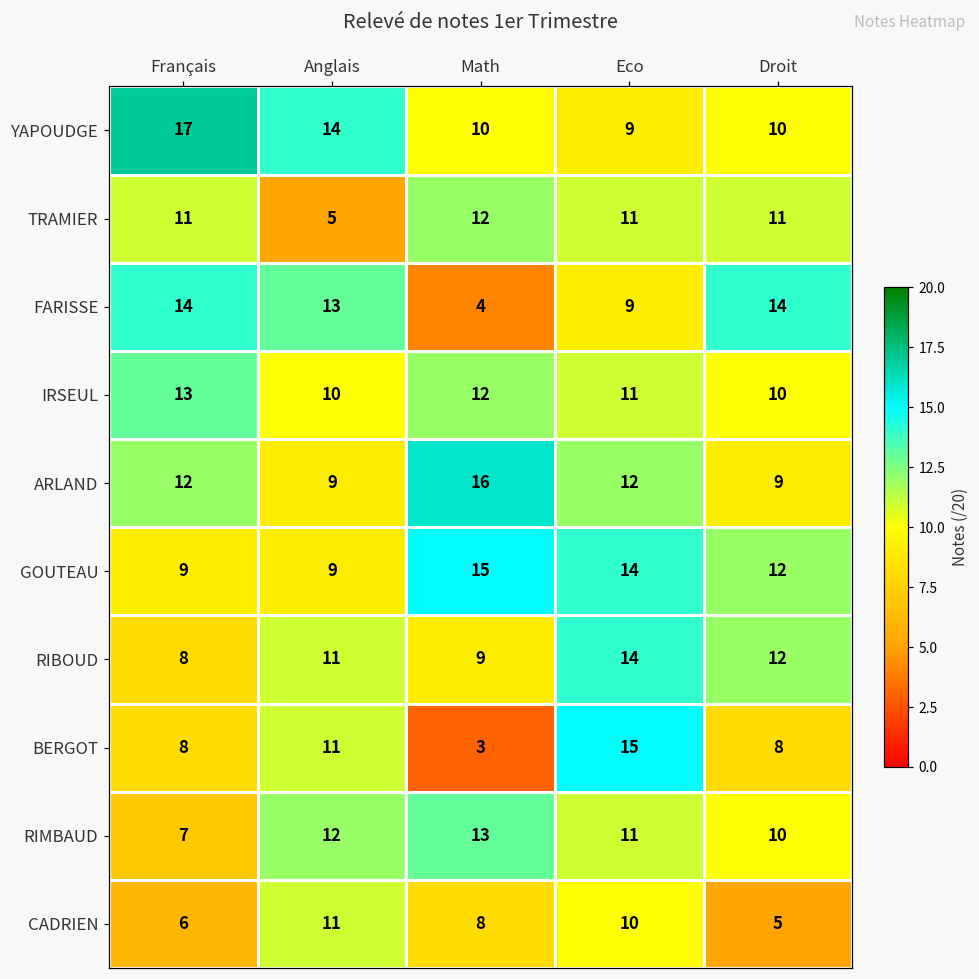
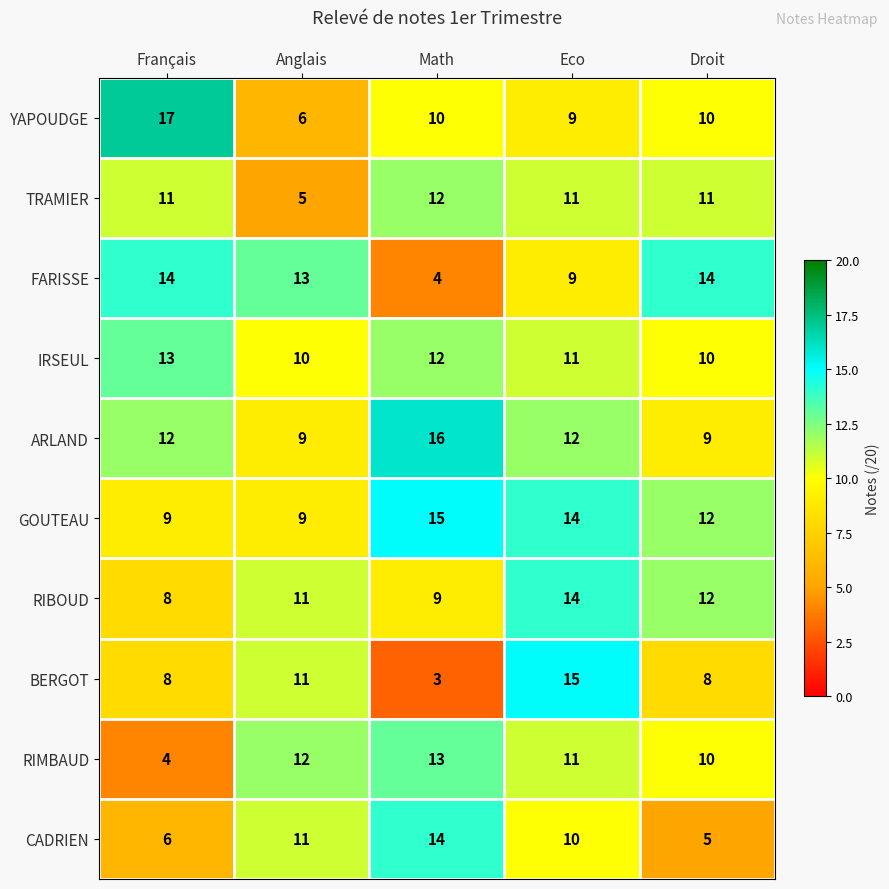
YAPOUDGE, Anglais: 14 -> 6
RIMBAUD, Français: 7 -> 4
CADRIEN, Math: 8 -> 14
